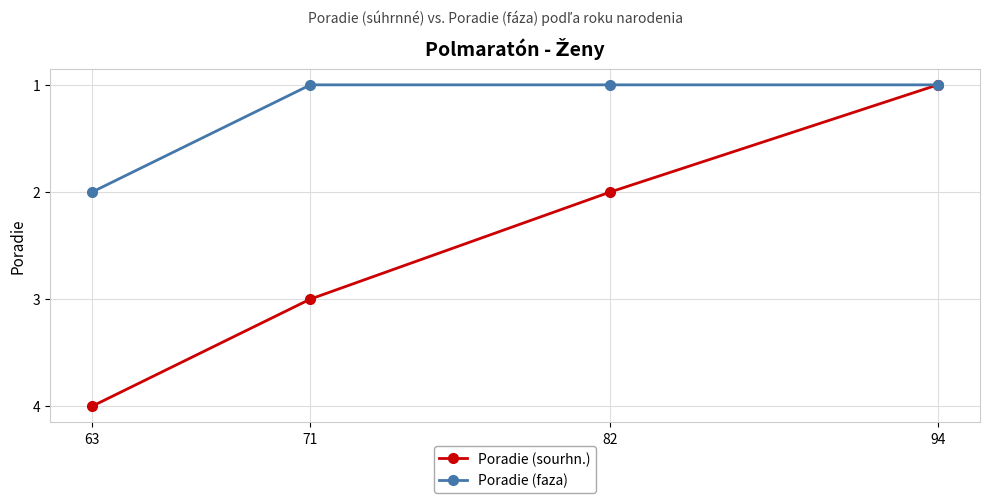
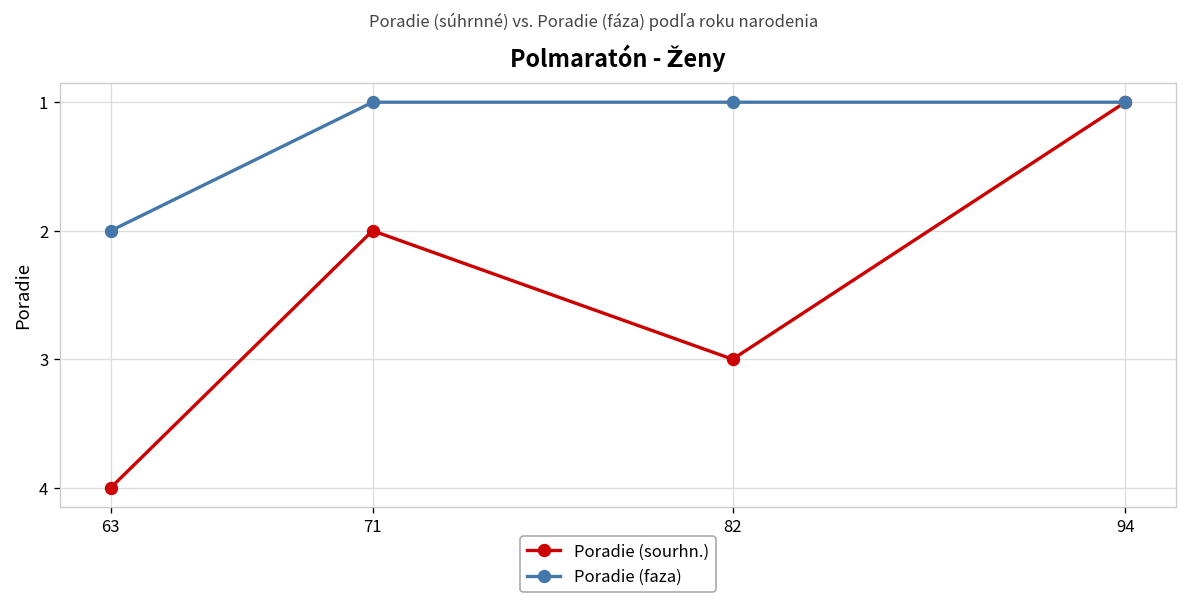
Poradie (sourhn.), 71: 3 -> 2
Poradie (sourhn.), 82: 2 -> 3
